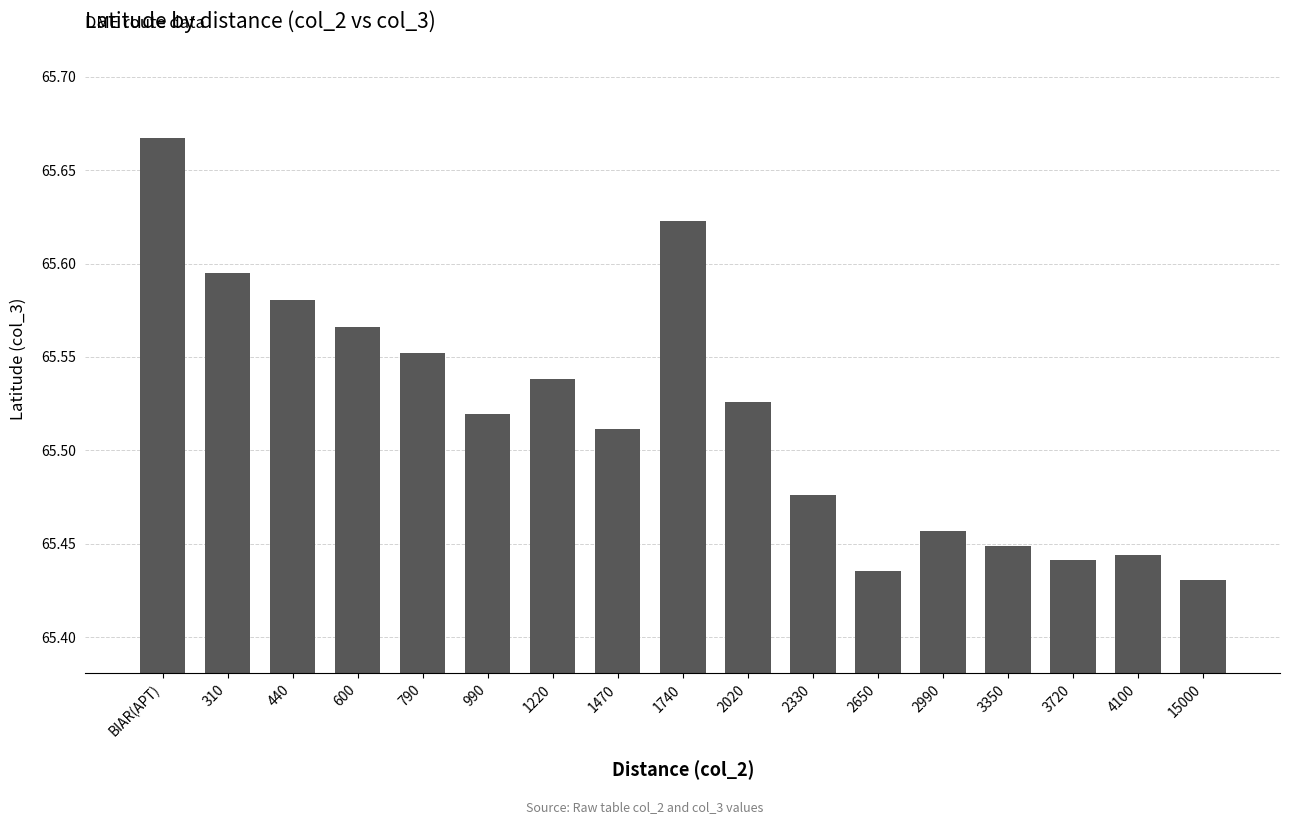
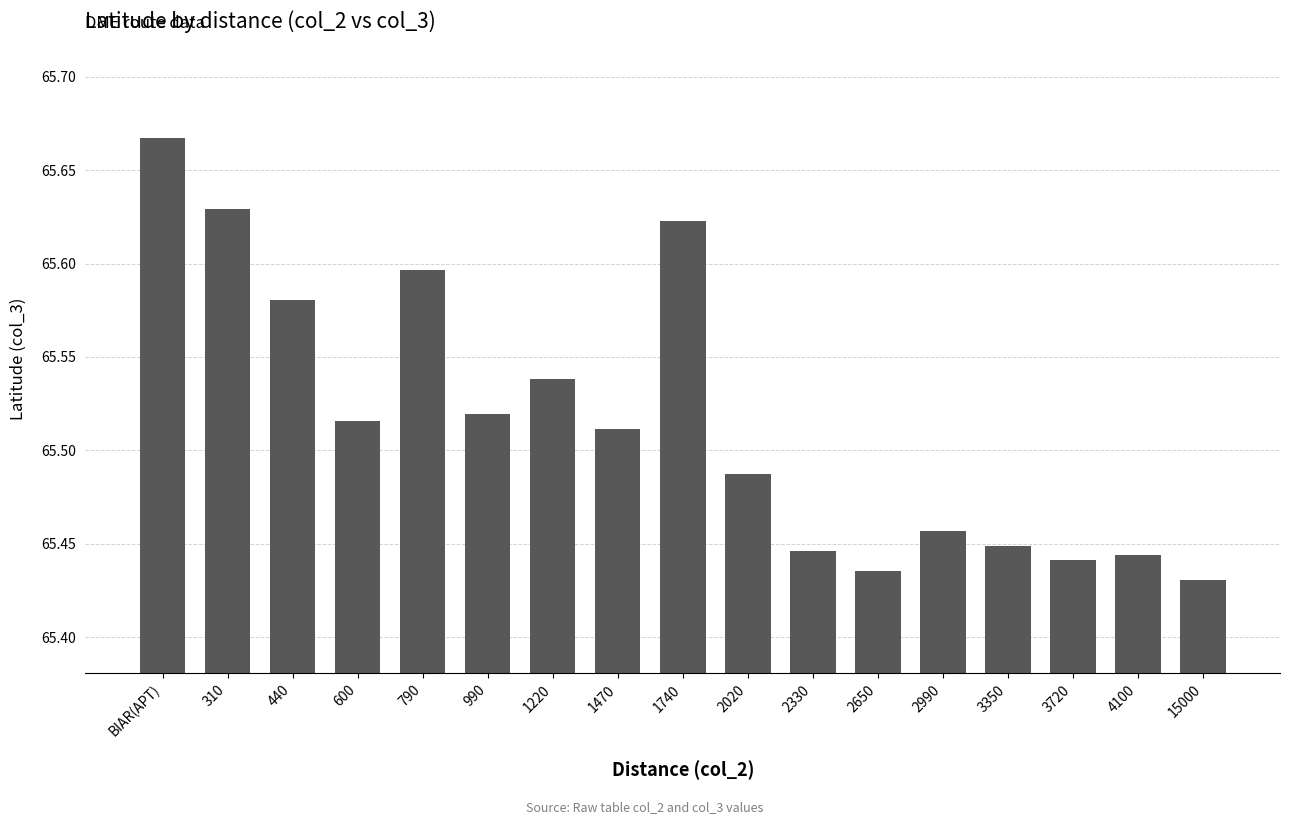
310: 65.595 -> 65.629
600: 65.566 -> 65.516
790: 65.552 -> 65.597
2020: 65.526 -> 65.487
2330: 65.476 -> 65.446
